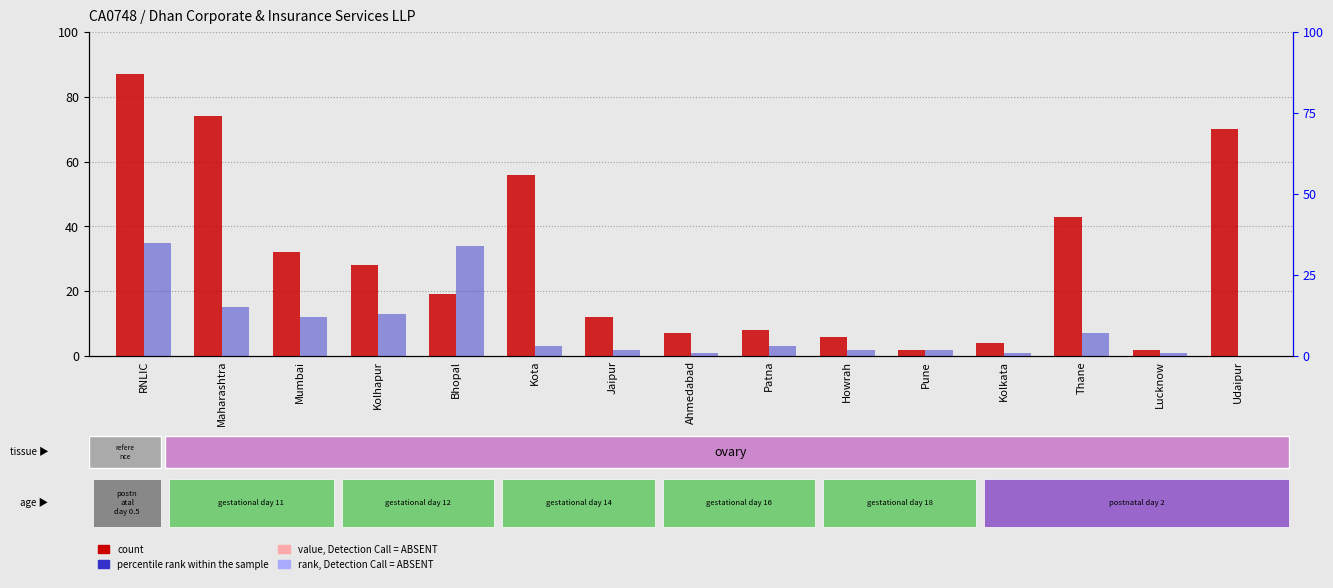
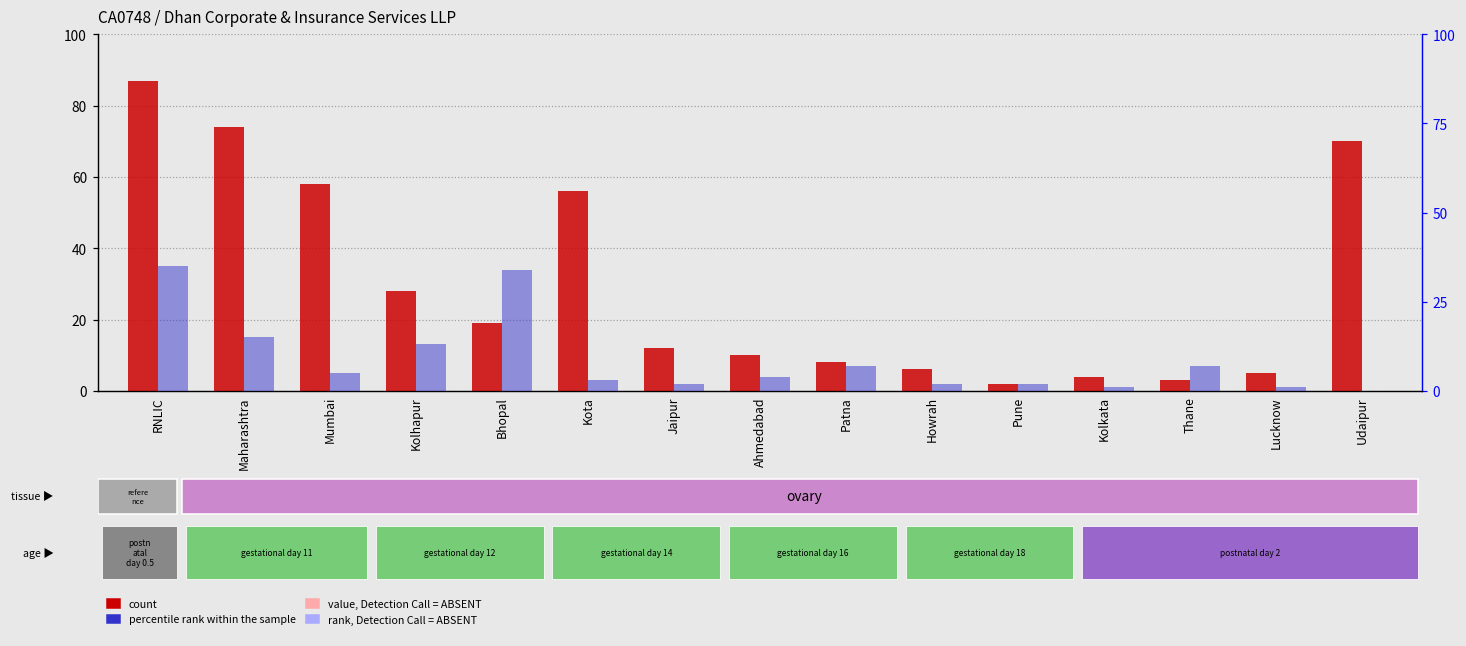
count, Mumbai: 32 -> 58
count, Ahmedabad: 7 -> 10
count, Thane: 43 -> 3
count, Lucknow: 2 -> 5
percentile rank within the sample, Mumbai: 12 -> 5
percentile rank within the sample, Ahmedabad: 1 -> 4
percentile rank within the sample, Patna: 3 -> 7
